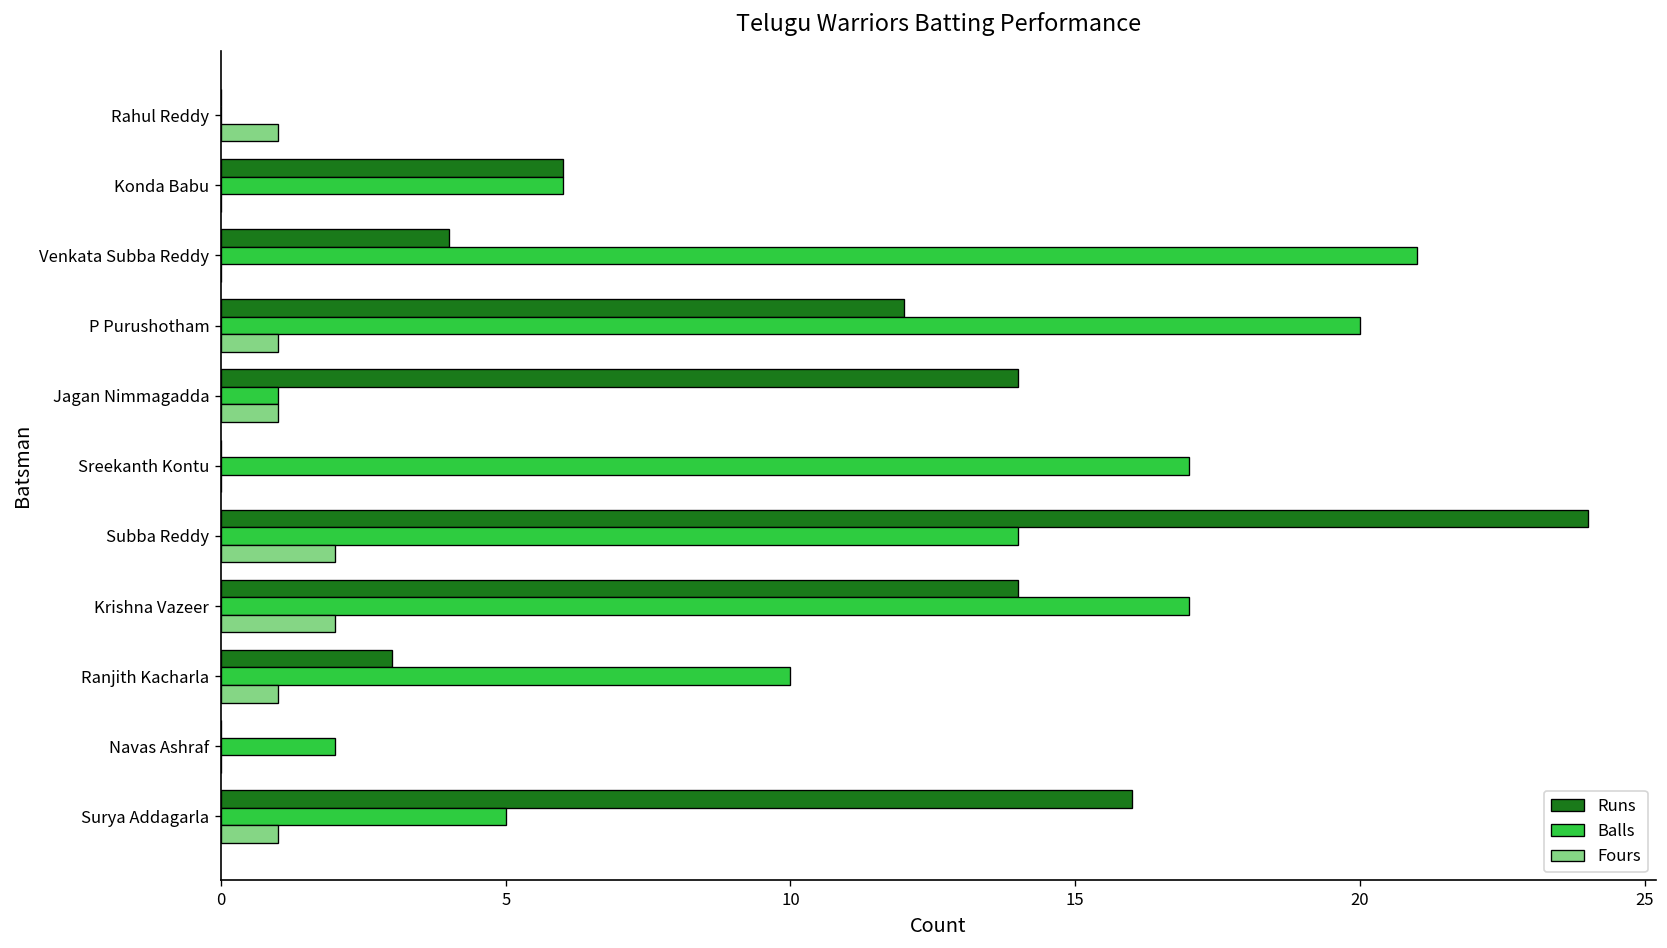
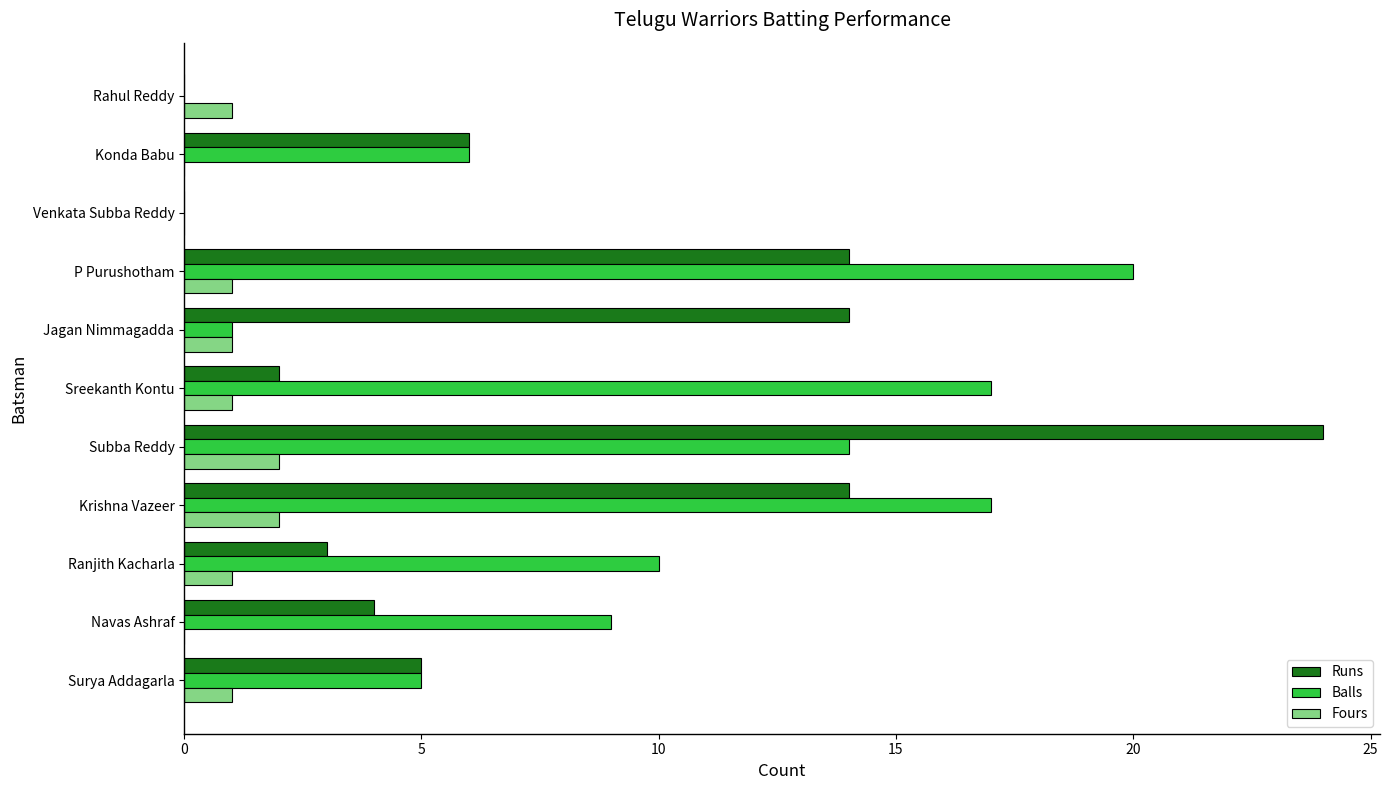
Runs, Venkata Subba Reddy: 4 -> 0
Balls, Venkata Subba Reddy: 21 -> 0
Runs, P Purushotham: 12 -> 14
Runs, Sreekanth Kontu: 0 -> 2
Fours, Sreekanth Kontu: 0 -> 1
Runs, Navas Ashraf: 0 -> 4
Balls, Navas Ashraf: 2 -> 9
Runs, Surya Addagarla: 16 -> 5
